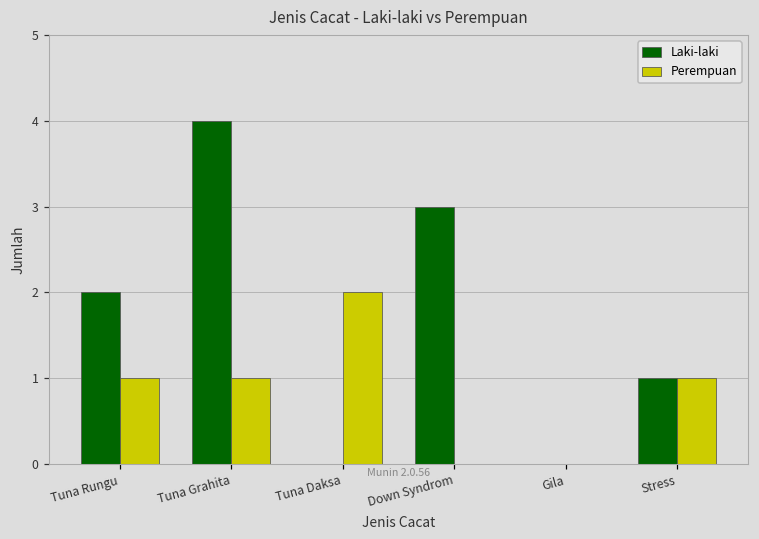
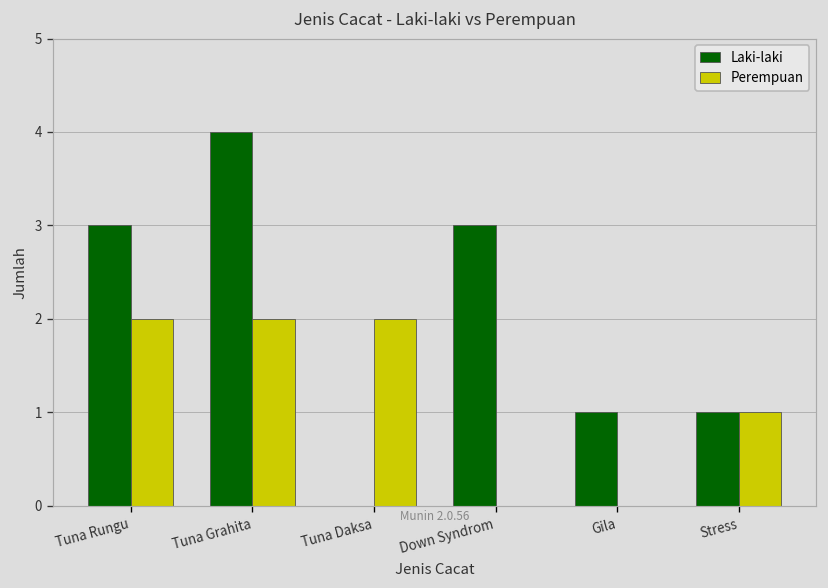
Laki-laki, Tuna Rungu: 2 -> 3
Perempuan, Tuna Rungu: 1 -> 2
Perempuan, Tuna Grahita: 1 -> 2
Laki-laki, Gila: 0 -> 1
